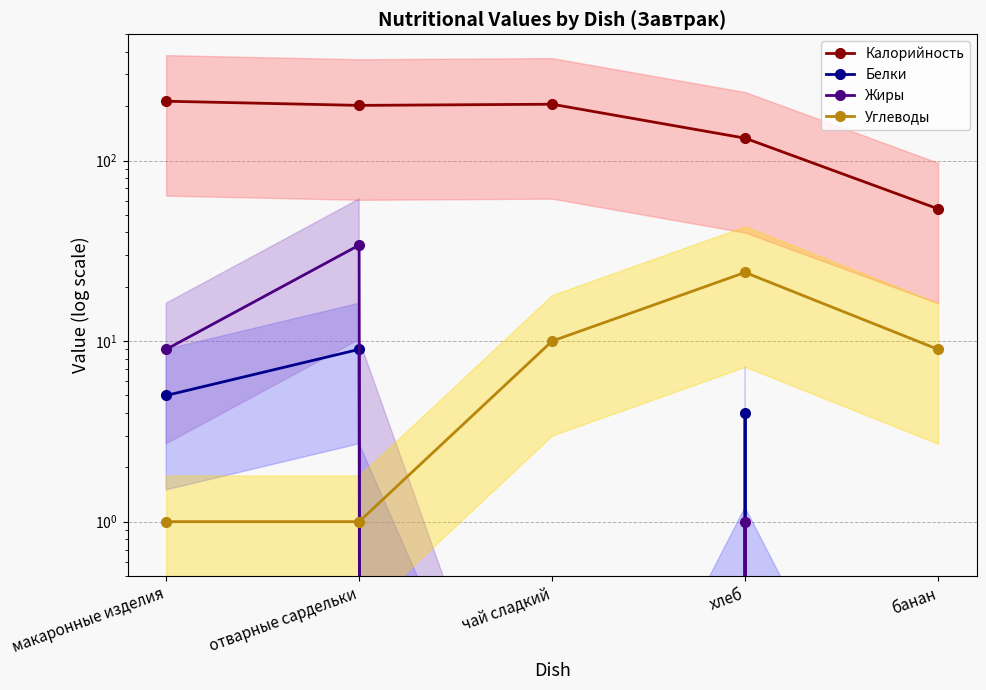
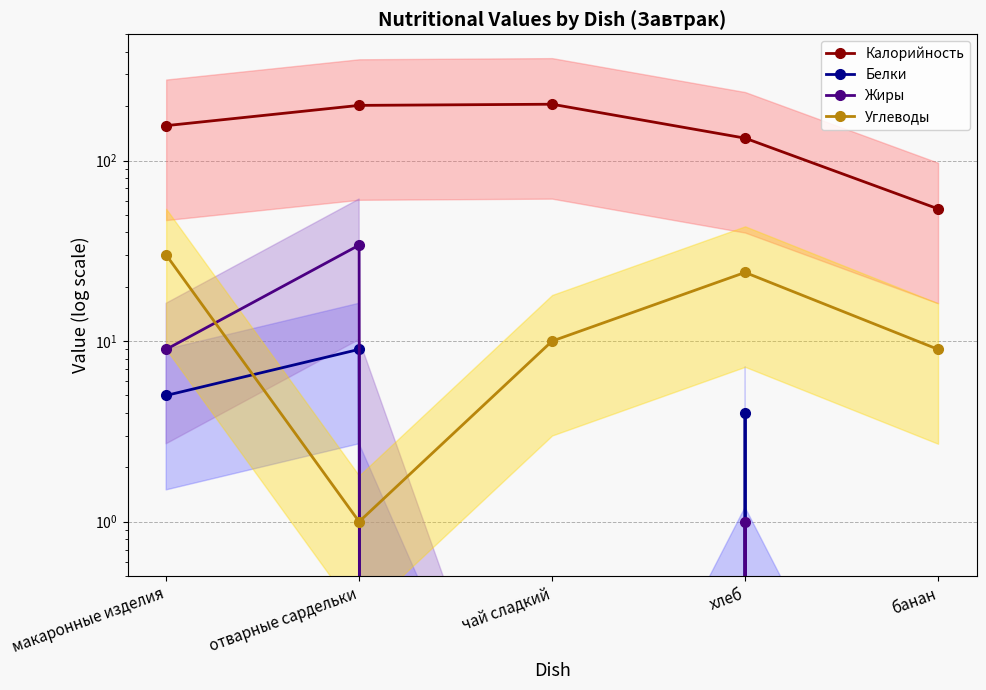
Калорийность, макаронные изделия: 210 -> 160
Углеводы, макаронные изделия: 1 -> 30
